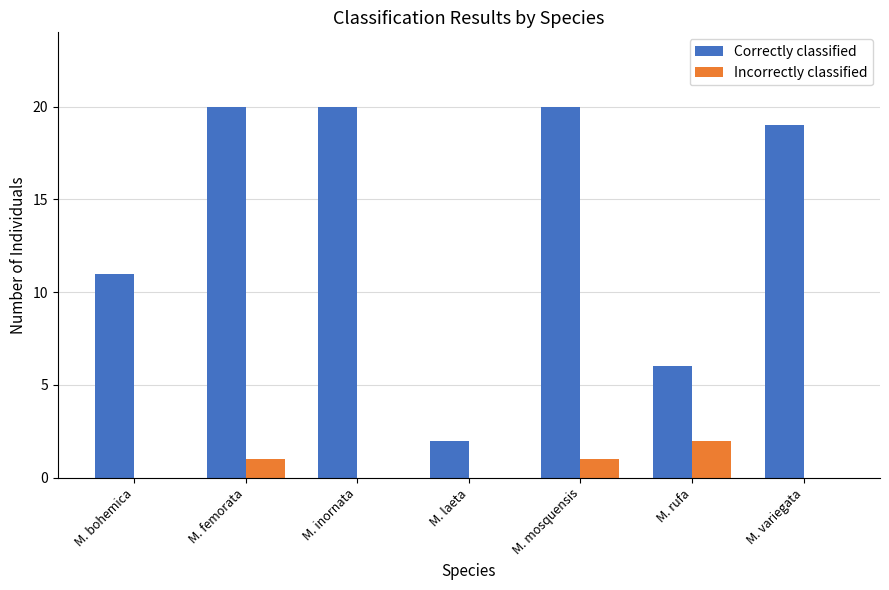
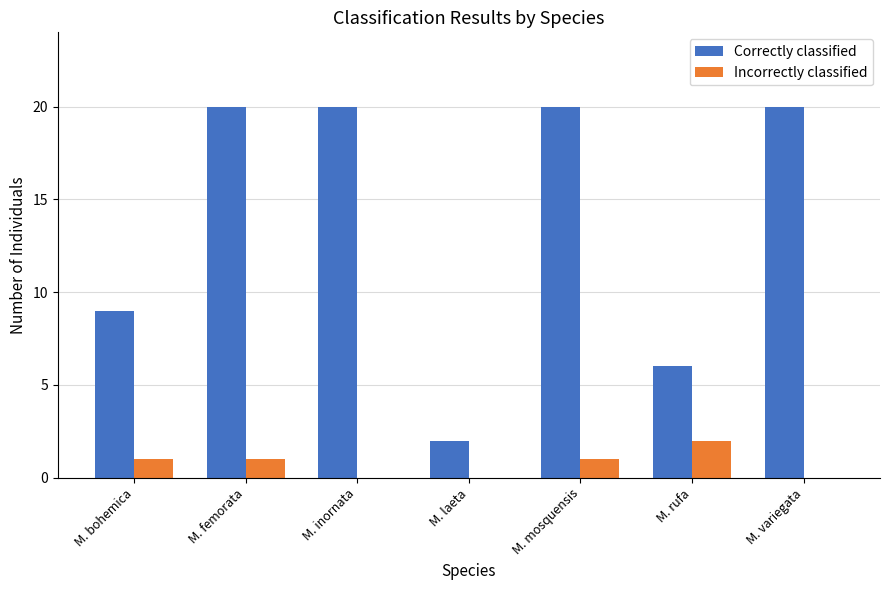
Correctly classified, M. bohemica: 11 -> 9
Incorrectly classified, M. bohemica: 0 -> 1
Correctly classified, M. variegata: 19 -> 20
